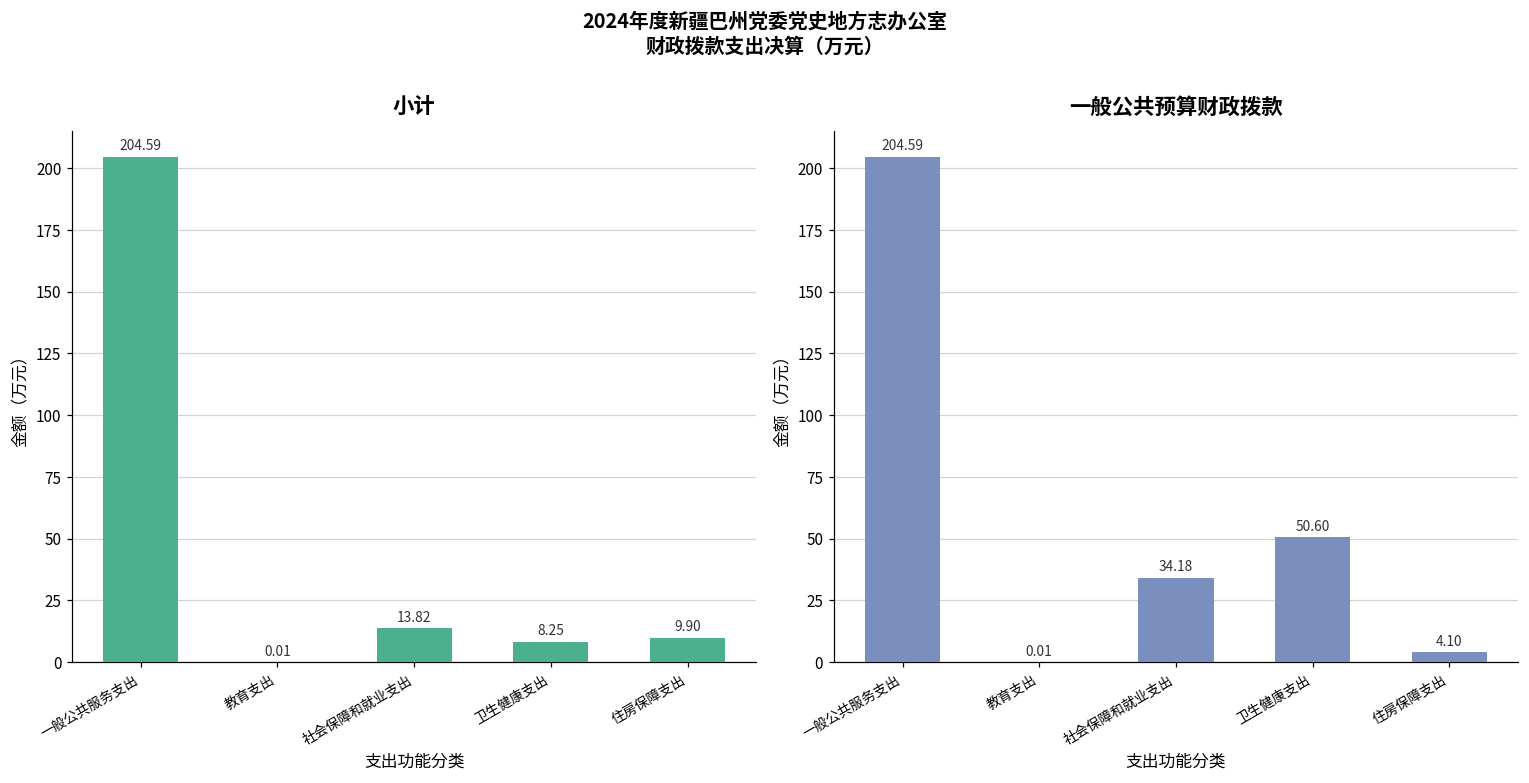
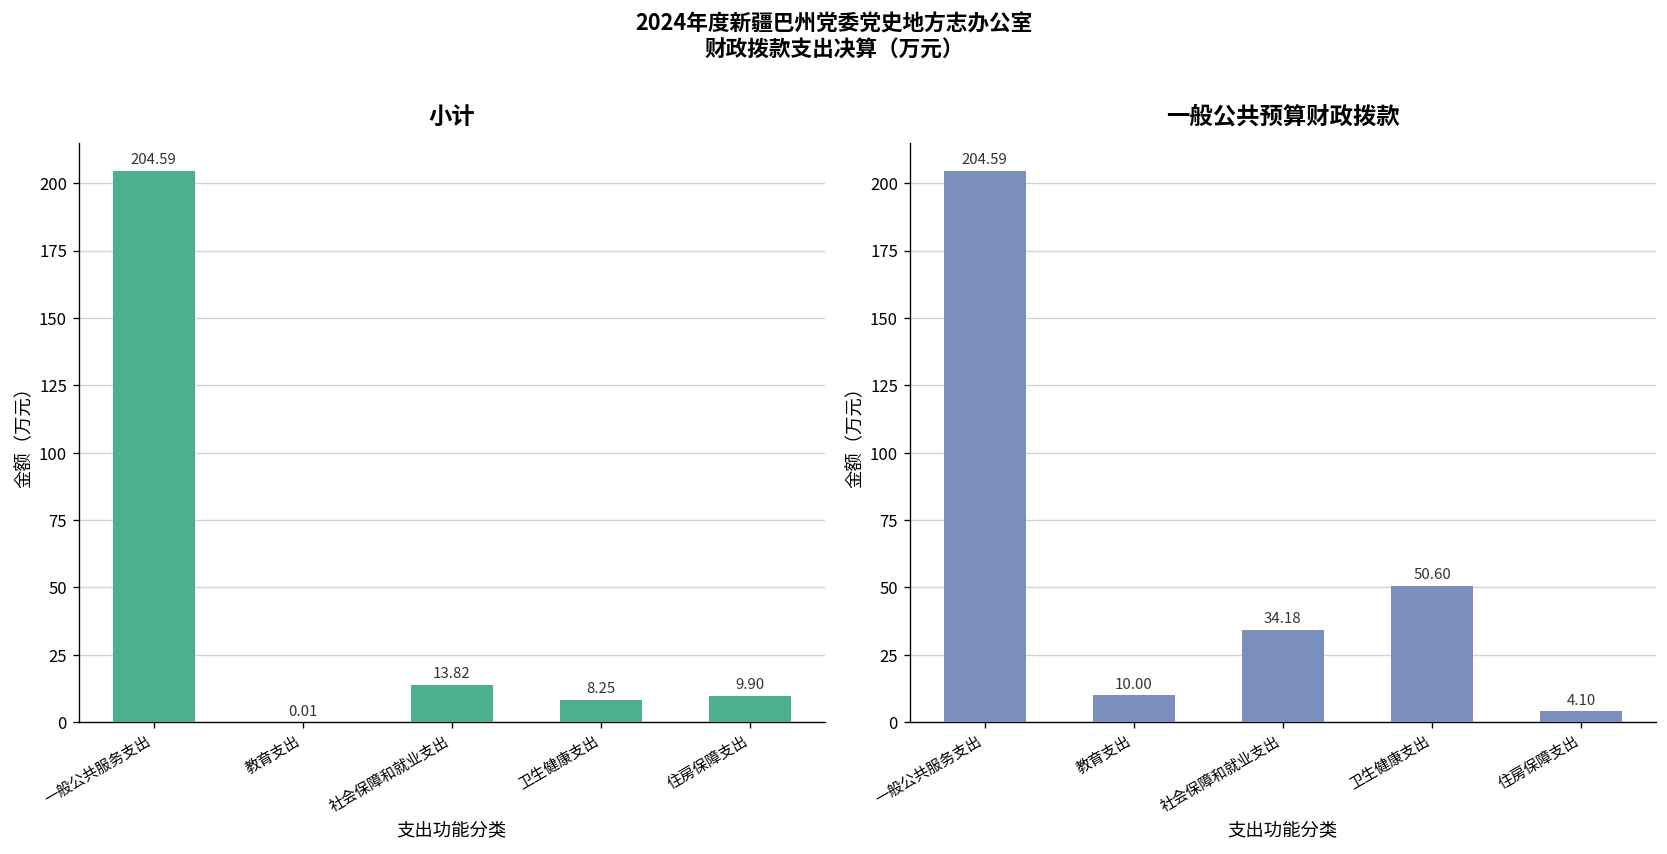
一般公共预算财政拨款, 教育支出: 0.01 -> 10.00
